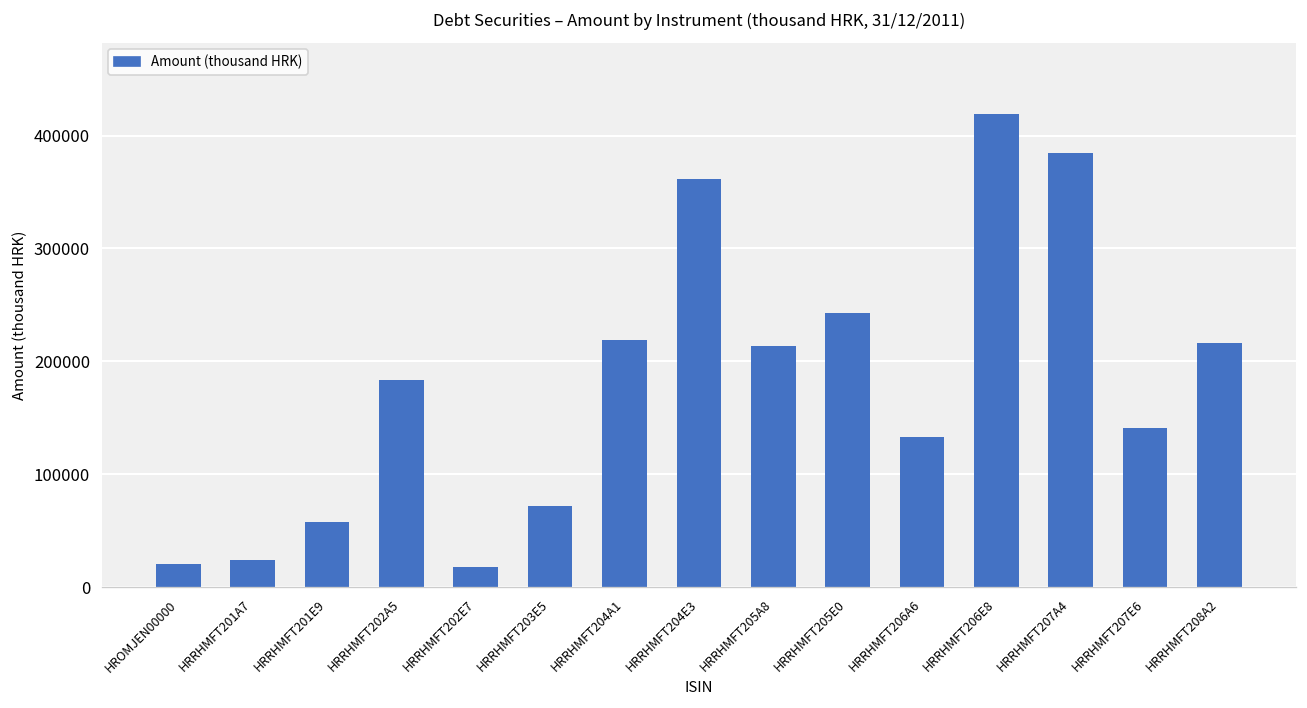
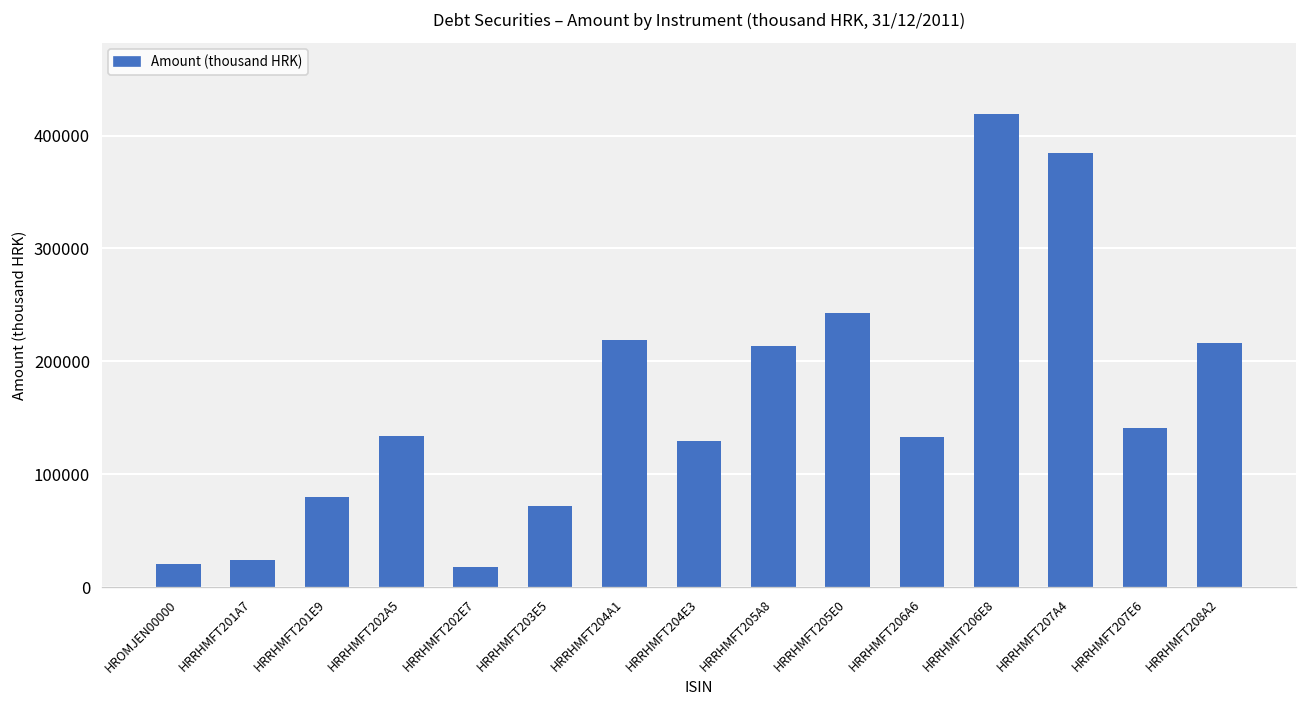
HRRHMFT201E9: 60000 -> 80000
HRRHMFT202A5: 180000 -> 130000
HRRHMFT204E3: 360000 -> 130000
